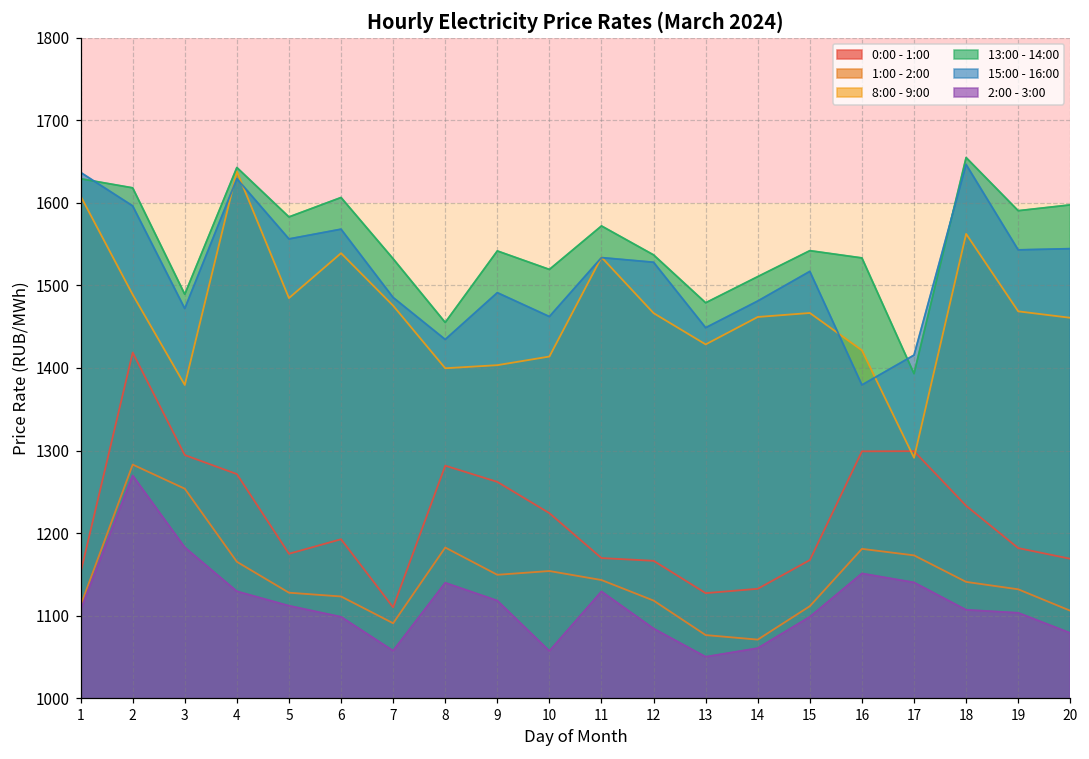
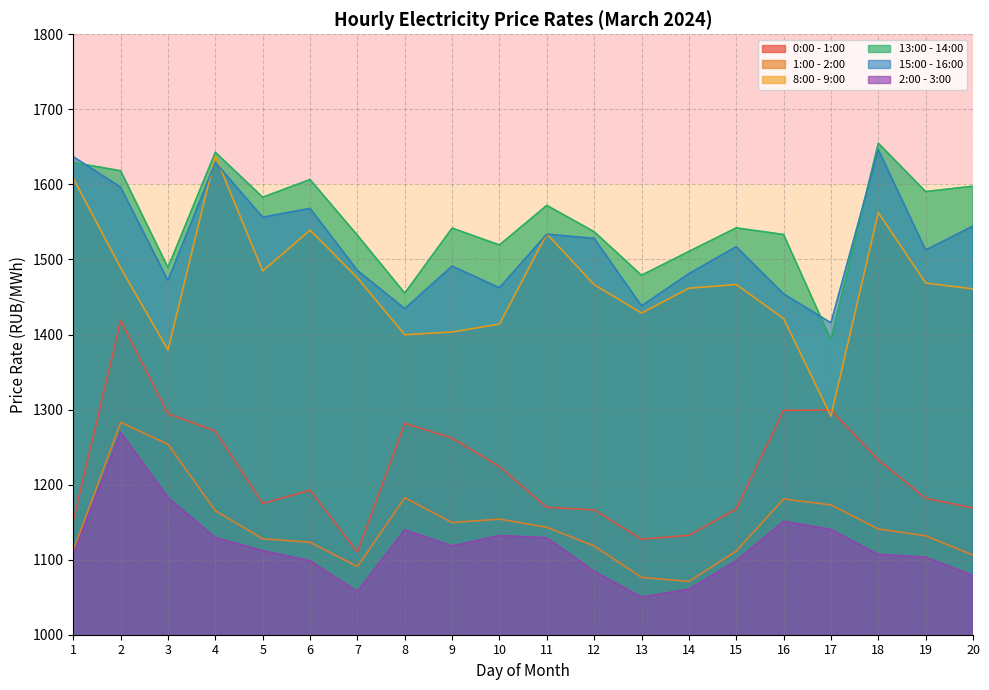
2:00 - 3:00, 10: 1060 -> 1130
15:00 - 16:00, 13: 1450 -> 1440
15:00 - 16:00, 16: 1380 -> 1450
15:00 - 16:00, 19: 1540 -> 1510
